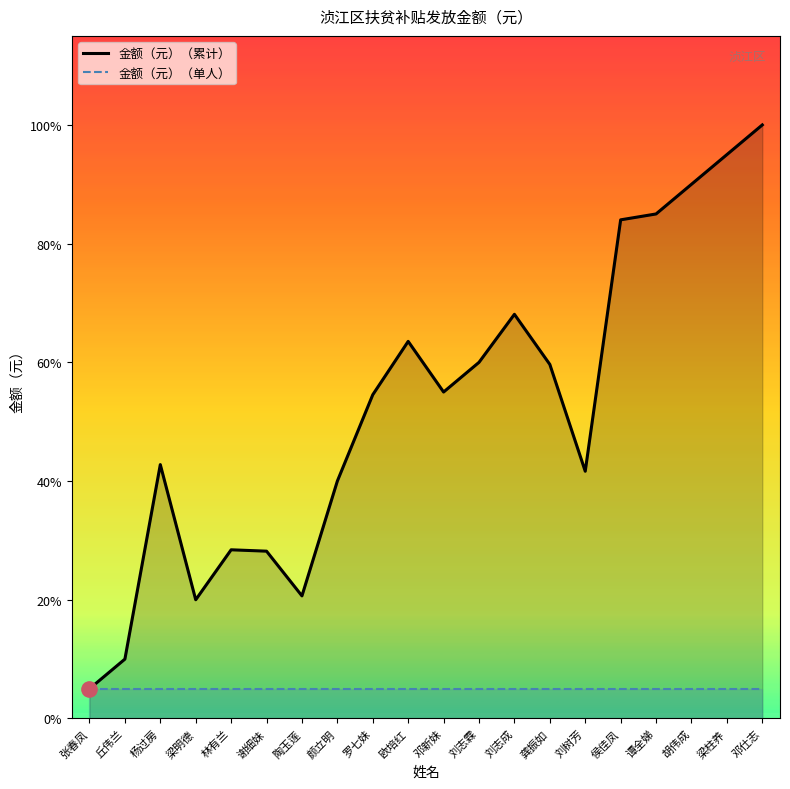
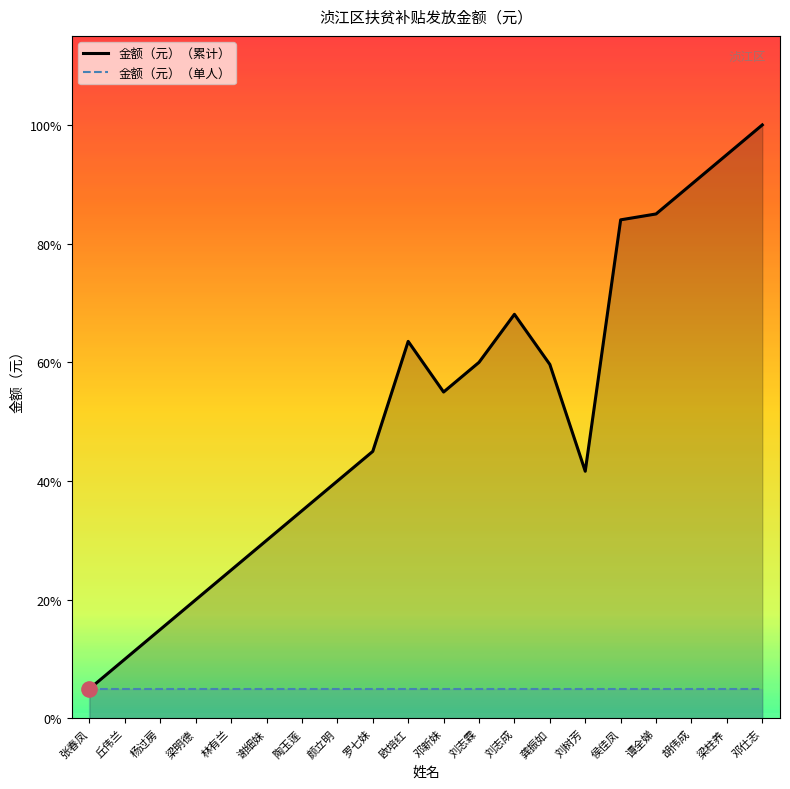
金额（元）（累计）, 杨过房: 43% -> 15%
金额（元）（累计）, 林有兰: 28% -> 25%
金额（元）（累计）, 谢细妹: 28% -> 30%
金额（元）（累计）, 陶玉莲: 21% -> 35%
金额（元）（累计）, 罗七妹: 55% -> 45%
